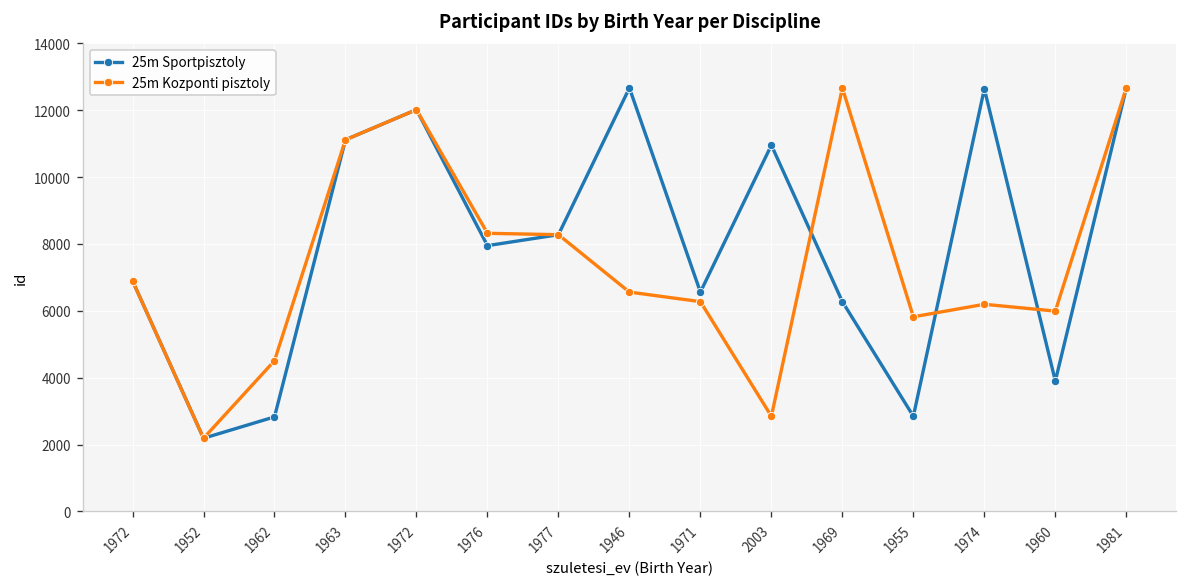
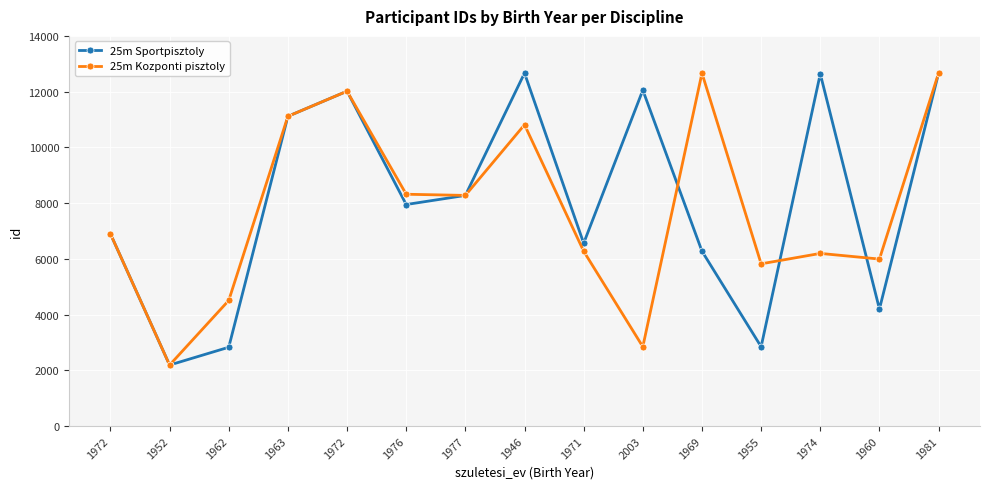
25m Kozponti pisztoly, 1946: 6600 -> 10800
25m Sportpisztoly, 2003: 11000 -> 12100
25m Sportpisztoly, 1960: 3900 -> 4200
